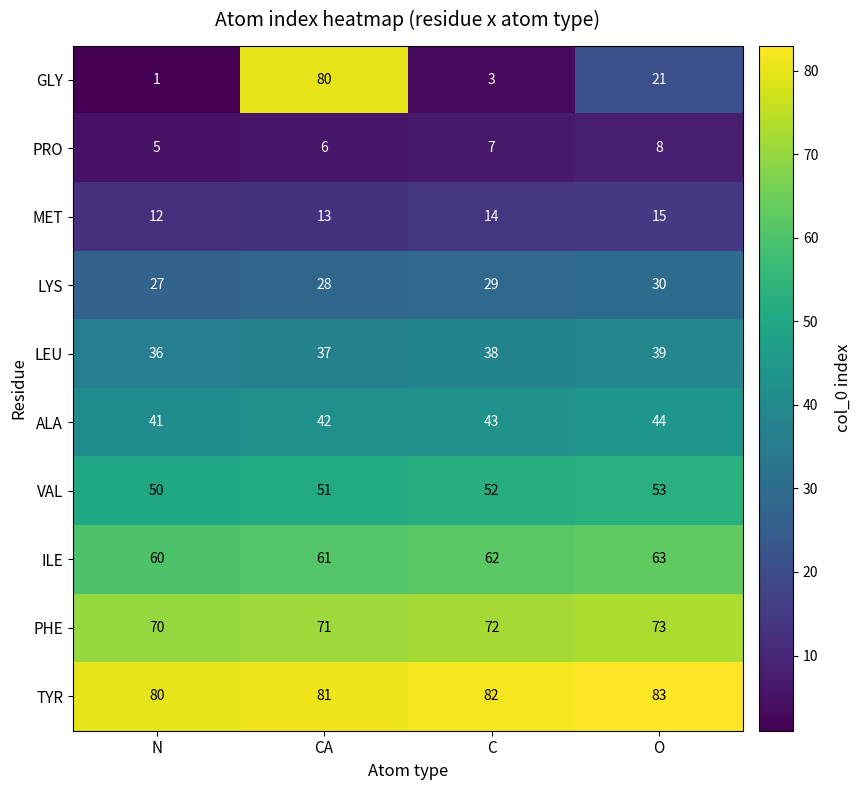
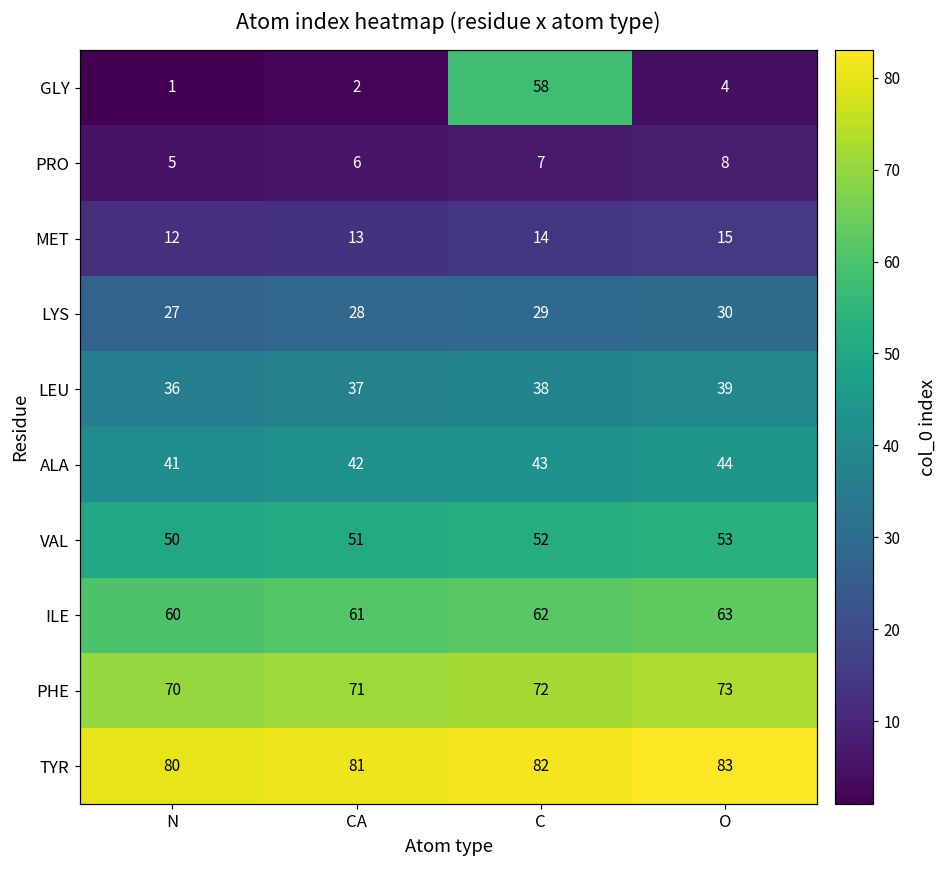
GLY, CA: 80 -> 2
GLY, C: 3 -> 58
GLY, O: 21 -> 4
